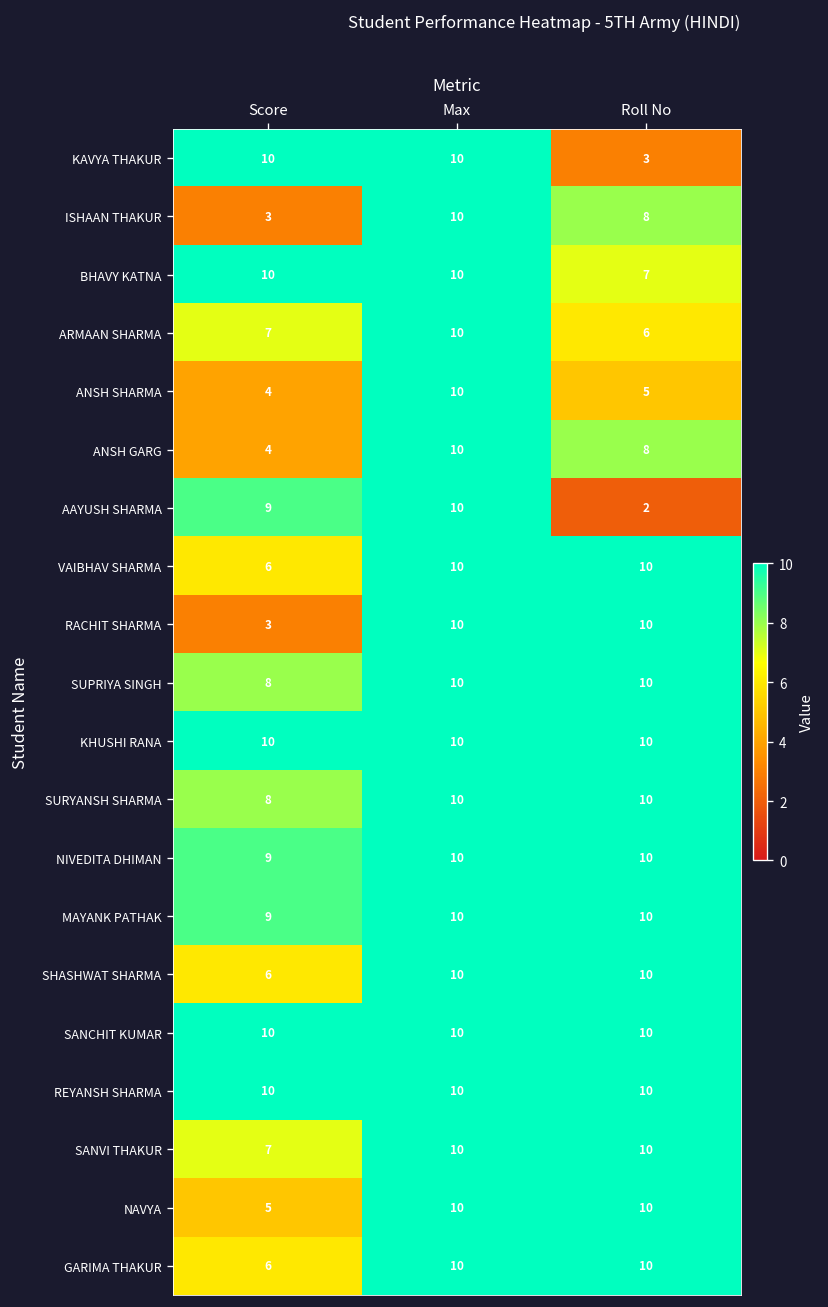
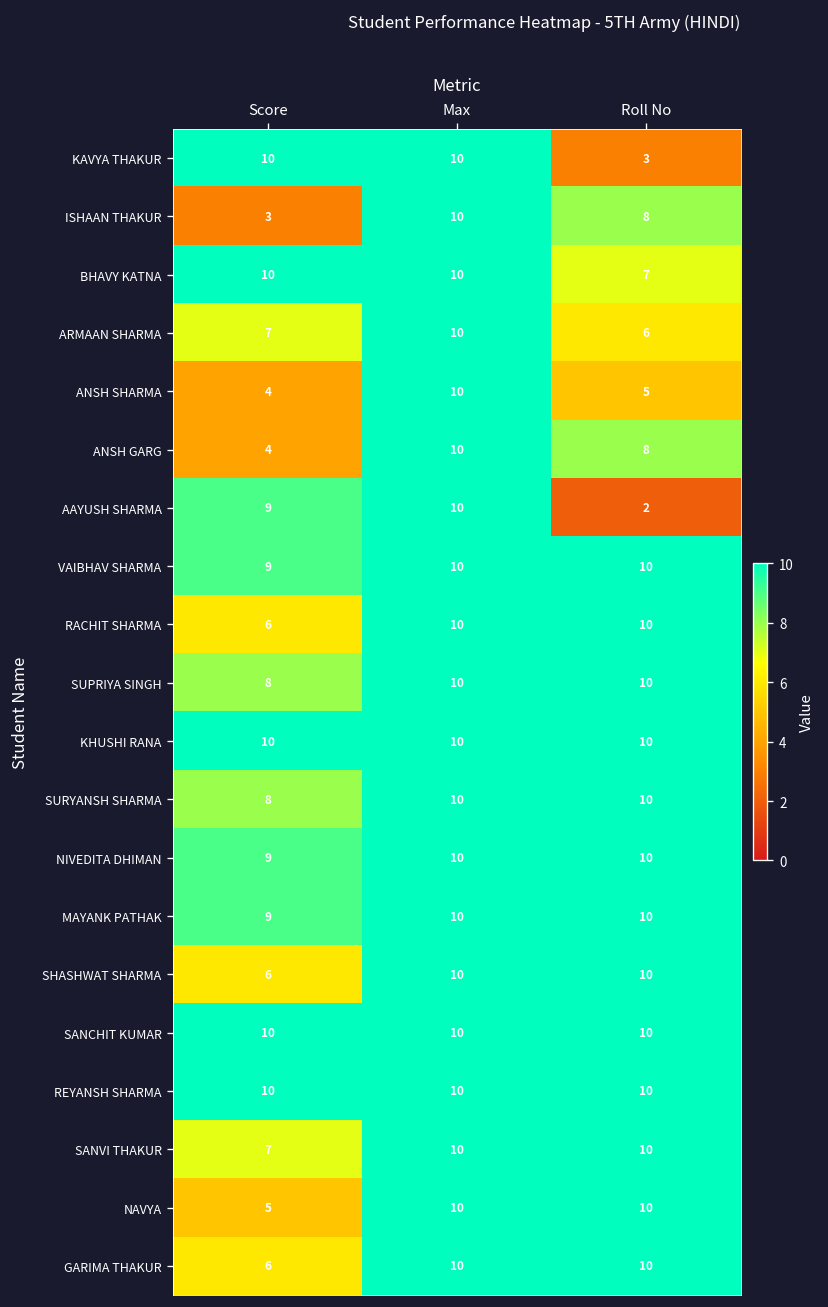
VAIBHAV SHARMA, Score: 6 -> 9
RACHIT SHARMA, Score: 3 -> 6
